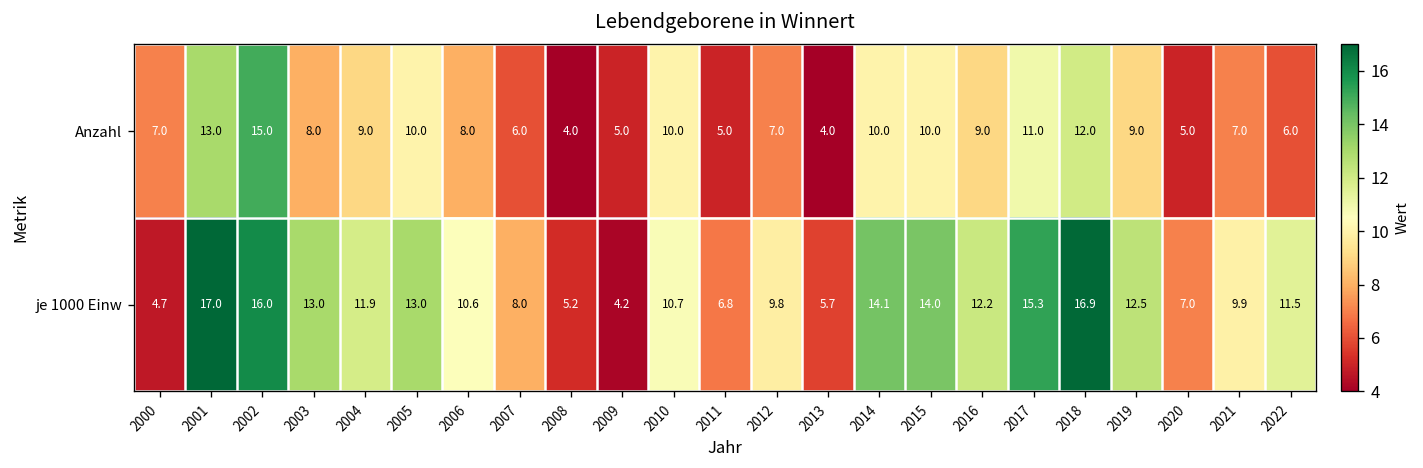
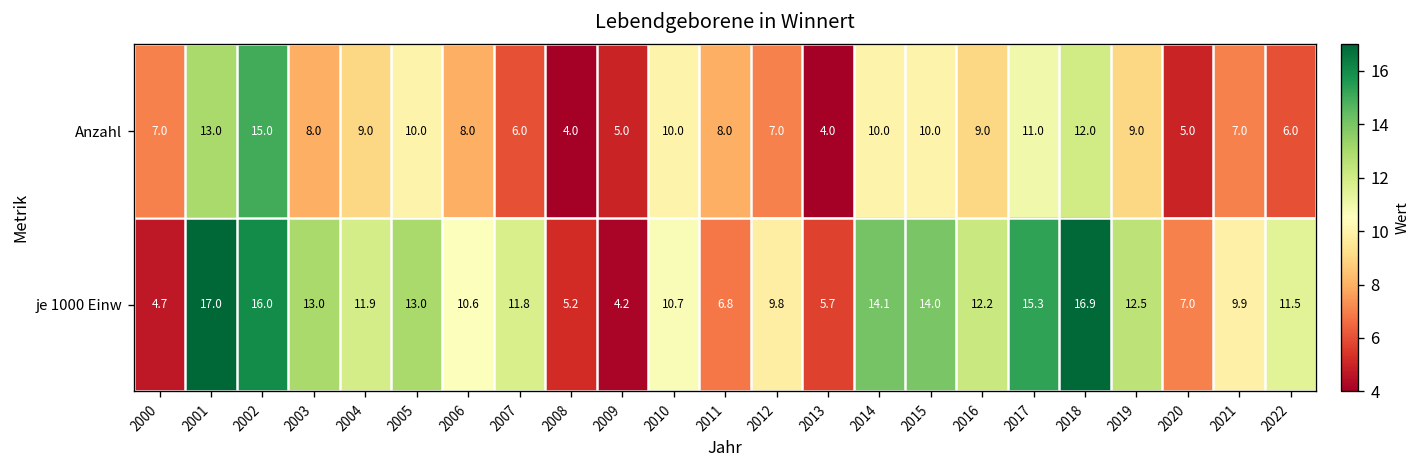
Anzahl, 2011: 5.0 -> 8.0
je 1000 Einw, 2007: 8.0 -> 11.8
